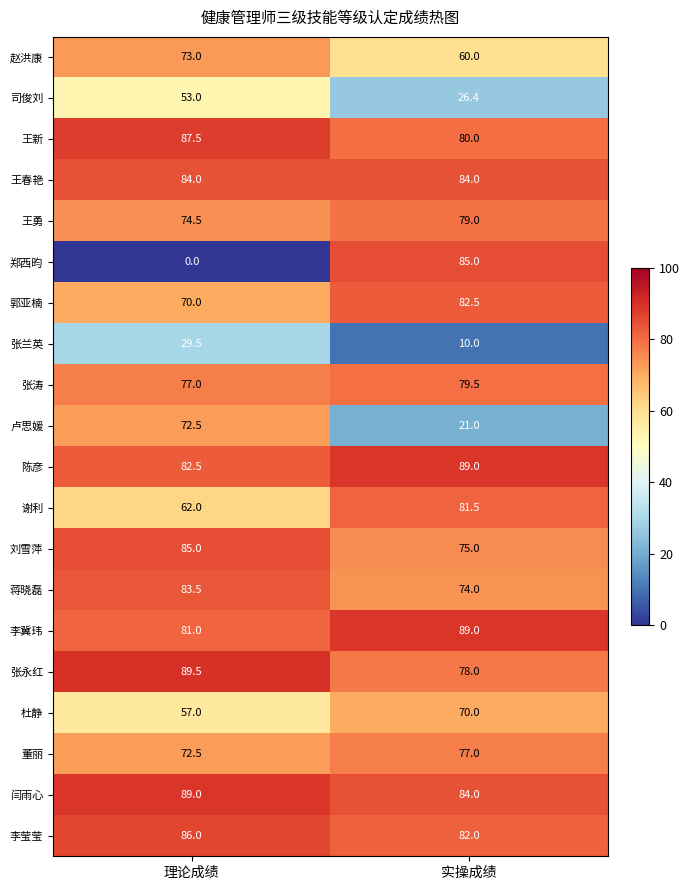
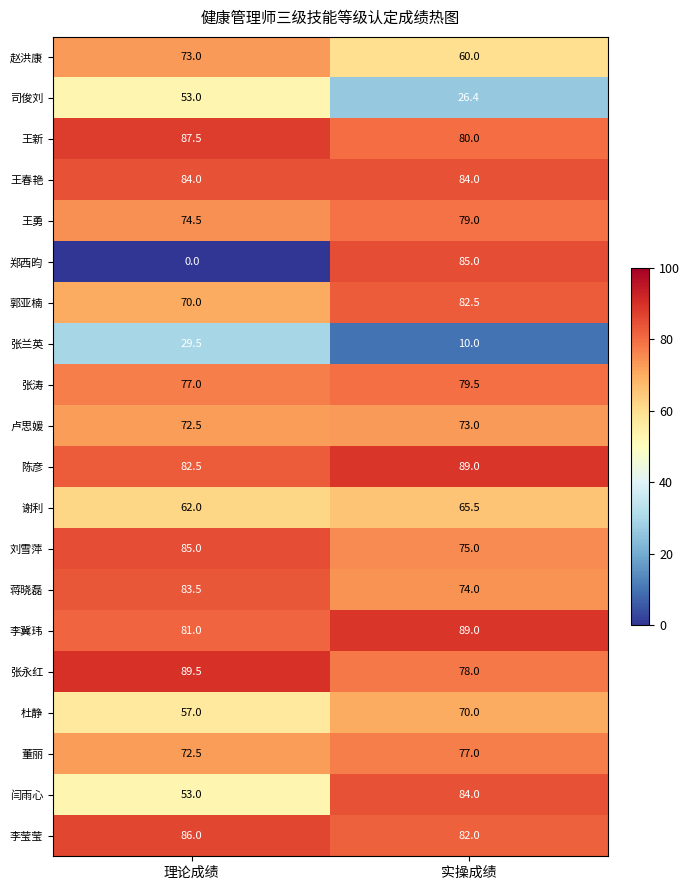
卢思媛, 实操成绩: 21.0 -> 73.0
谢利, 实操成绩: 81.5 -> 65.5
闫雨心, 理论成绩: 89.0 -> 53.0
